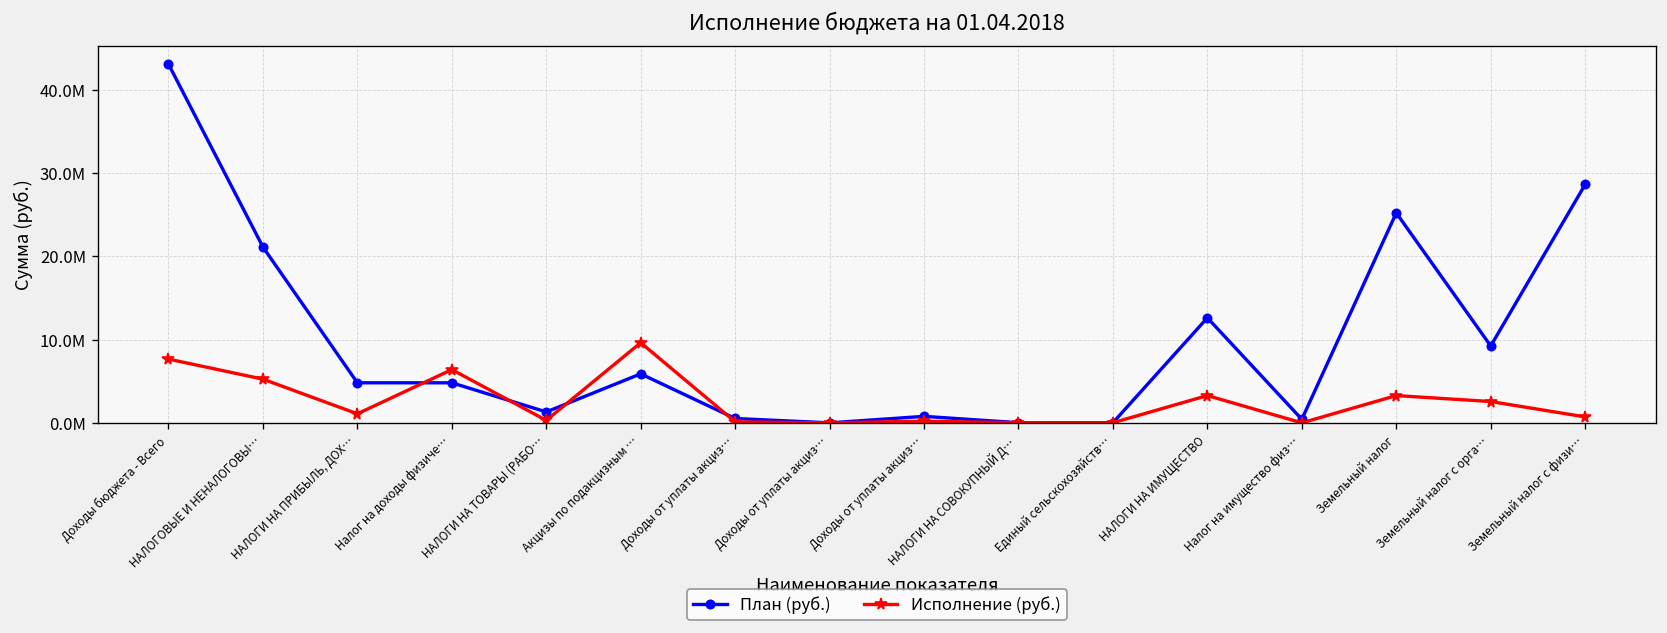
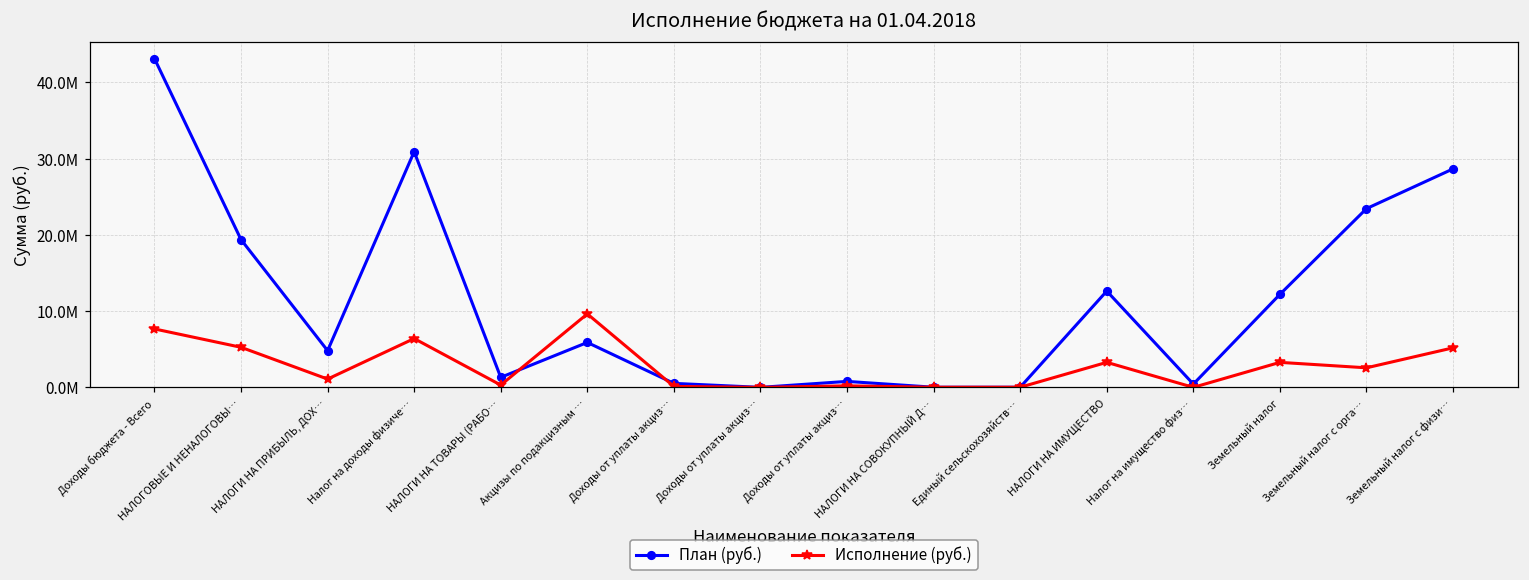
План (руб.), НАЛОГОВЫЕ И НЕНАЛОГОВЫ…: 21000000 -> 19000000
План (руб.), Налог на доходы физиче…: 5000000 -> 31000000
План (руб.), Земельный налог: 25000000 -> 12000000
План (руб.), Земельный налог с орга…: 9000000 -> 23000000
Исполнение (руб.), Земельный налог с физи…: 1000000 -> 5000000
